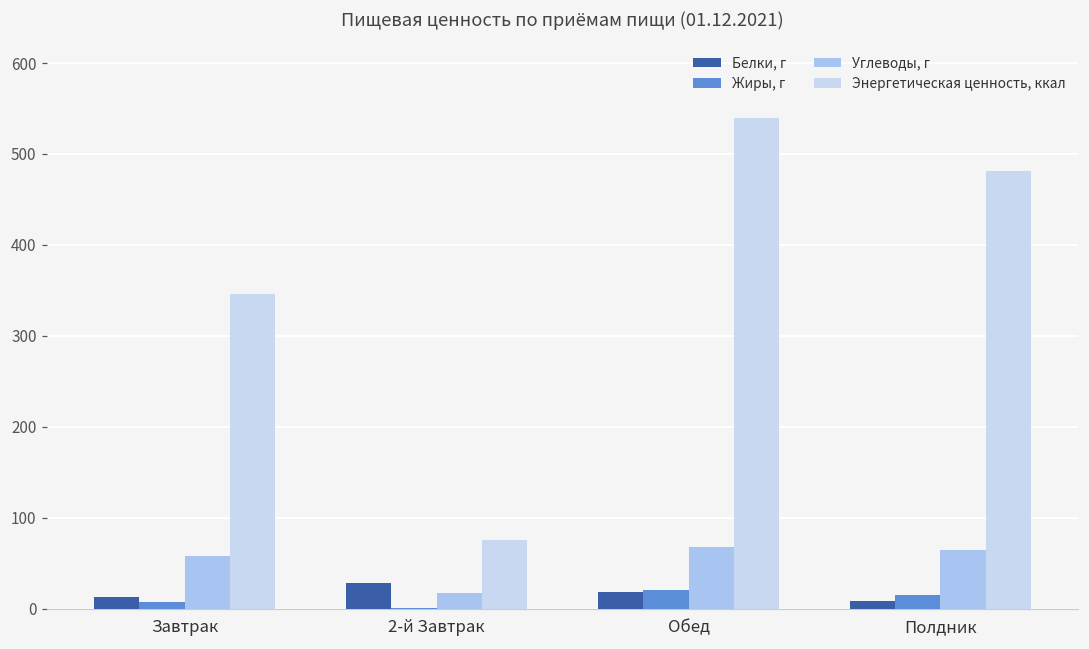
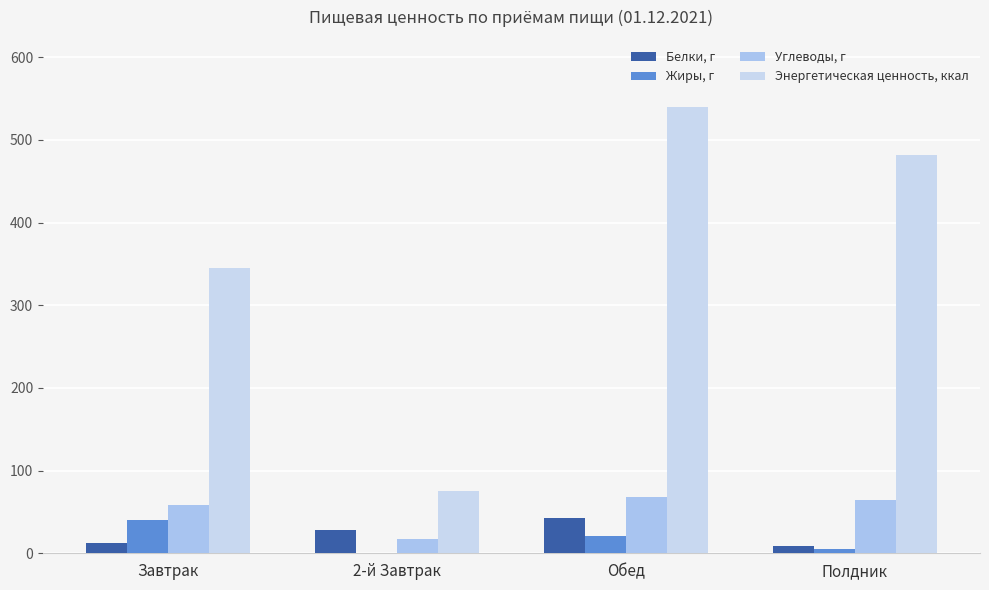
Жиры, г, Завтрак: 10 -> 40
Белки, г, Обед: 20 -> 40
Жиры, г, Полдник: 20 -> 10
